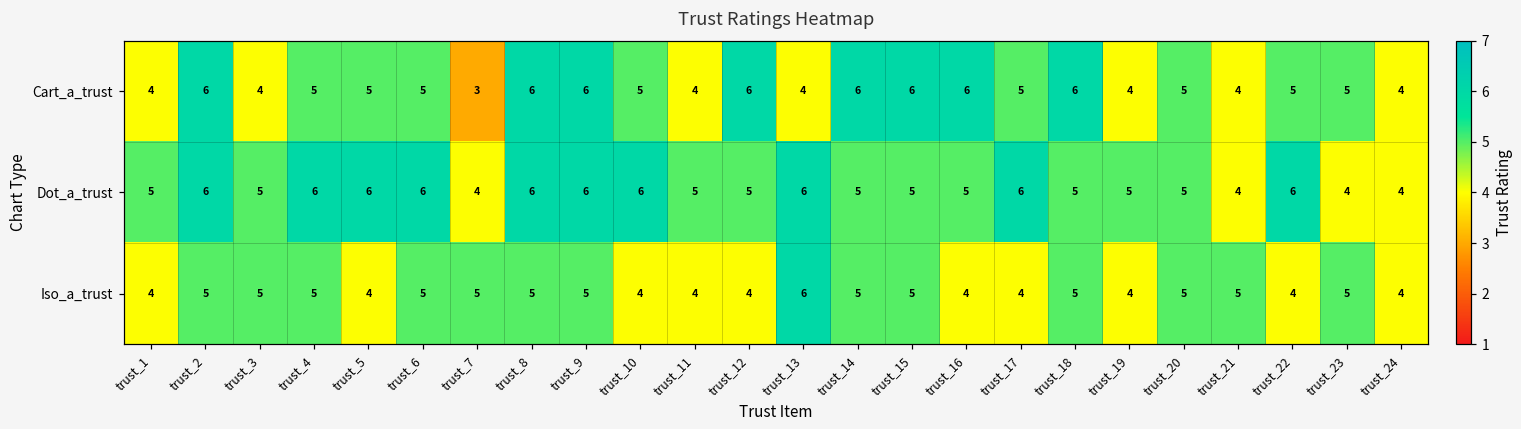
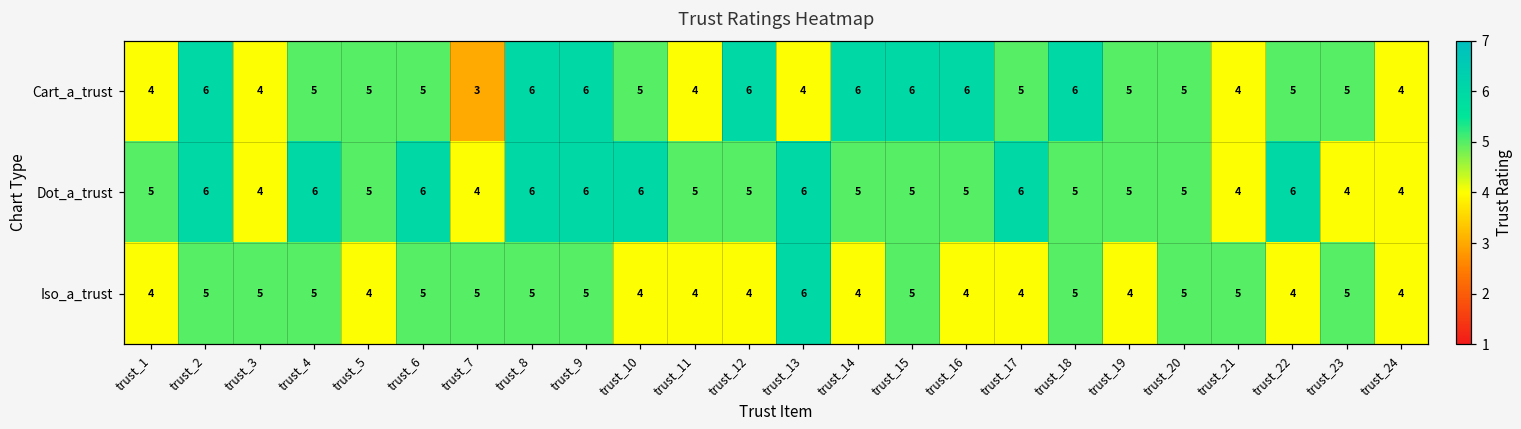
Cart_a_trust, trust_19: 4 -> 5
Dot_a_trust, trust_3: 5 -> 4
Dot_a_trust, trust_5: 6 -> 5
Iso_a_trust, trust_14: 5 -> 4
